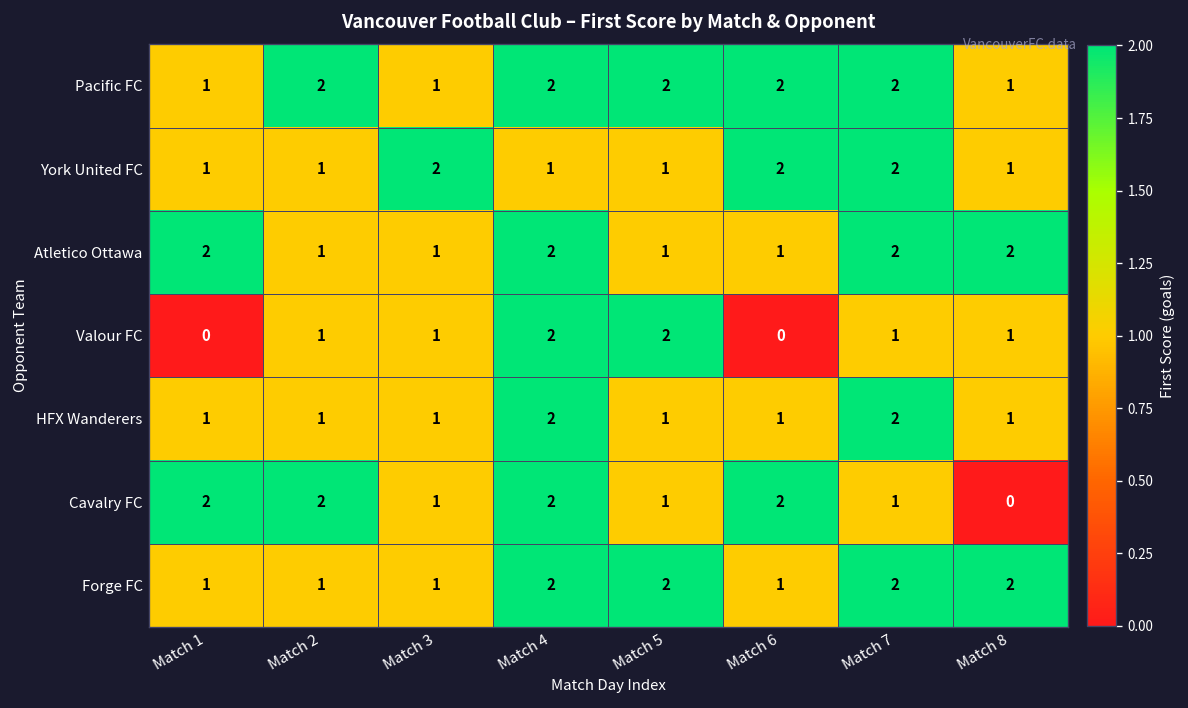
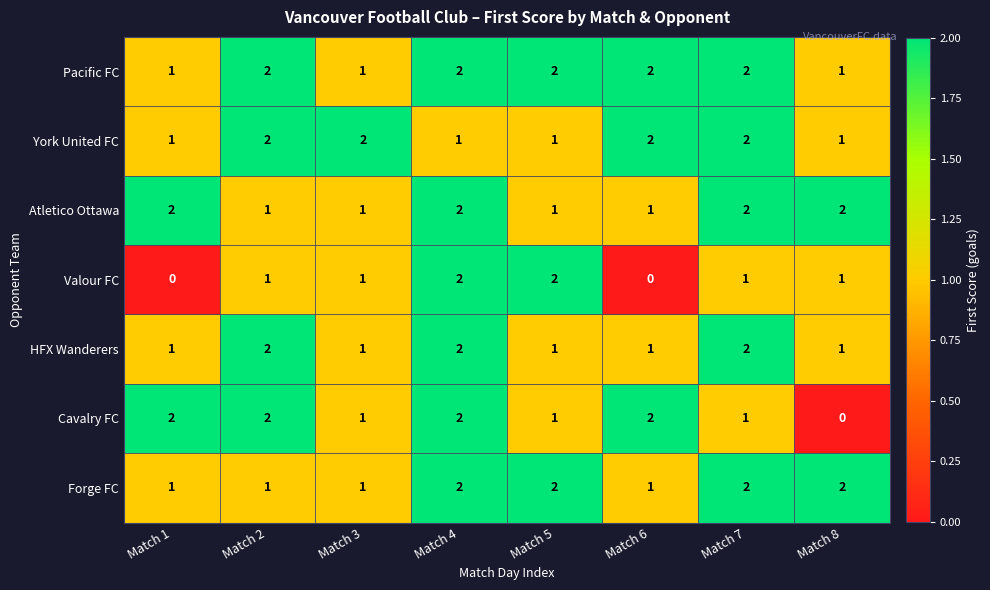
York United FC, Match 2: 1 -> 2
HFX Wanderers, Match 2: 1 -> 2
